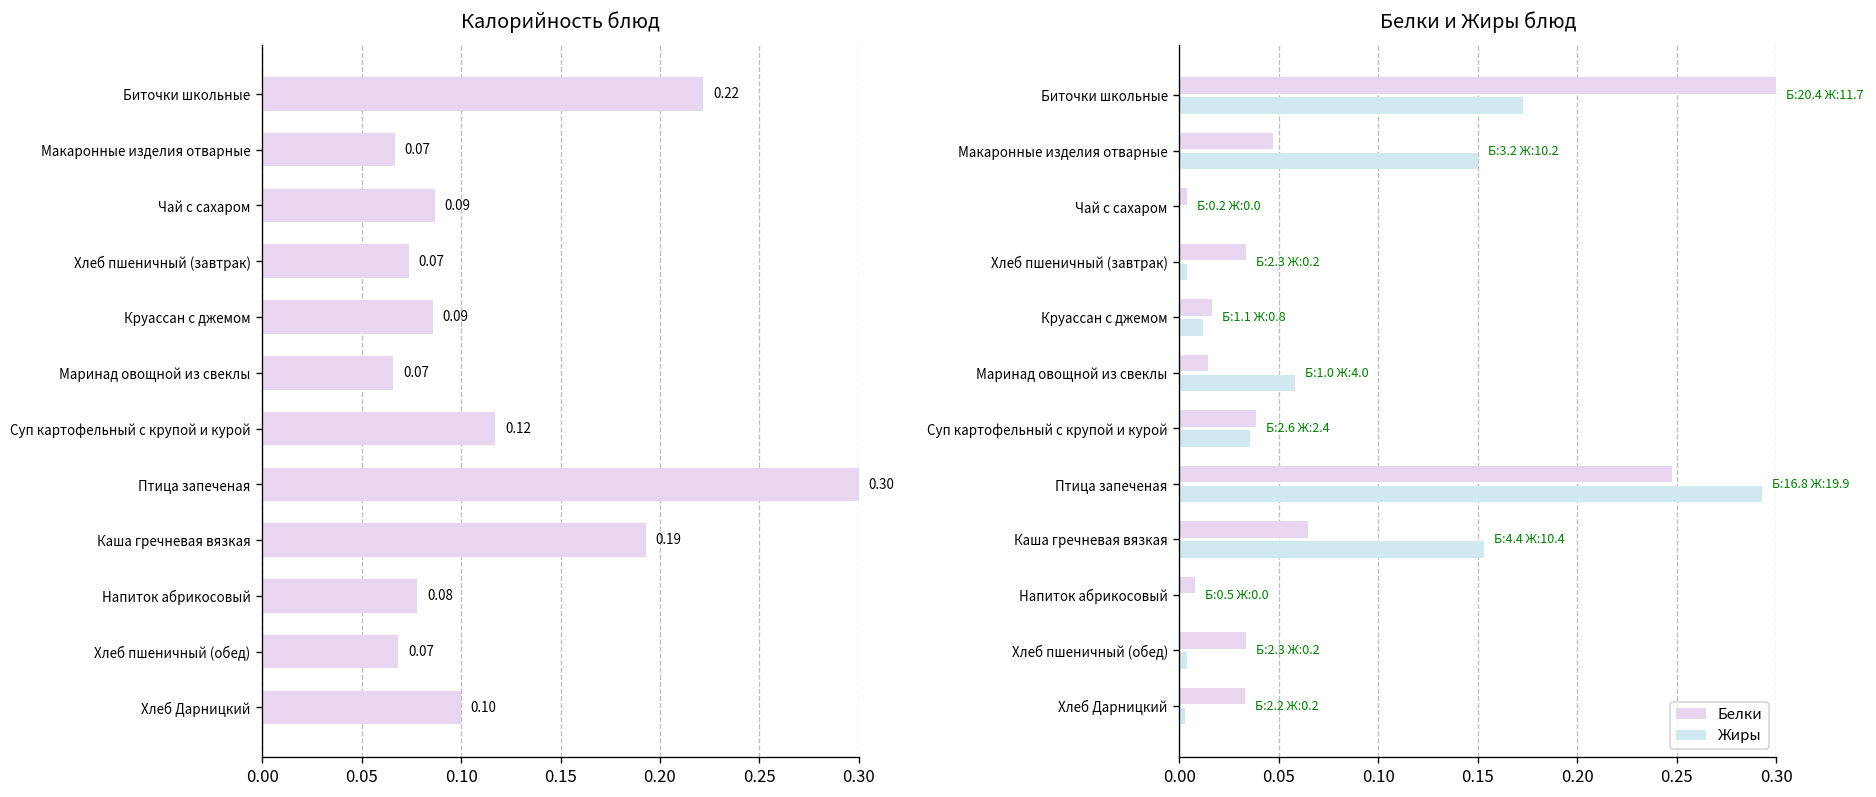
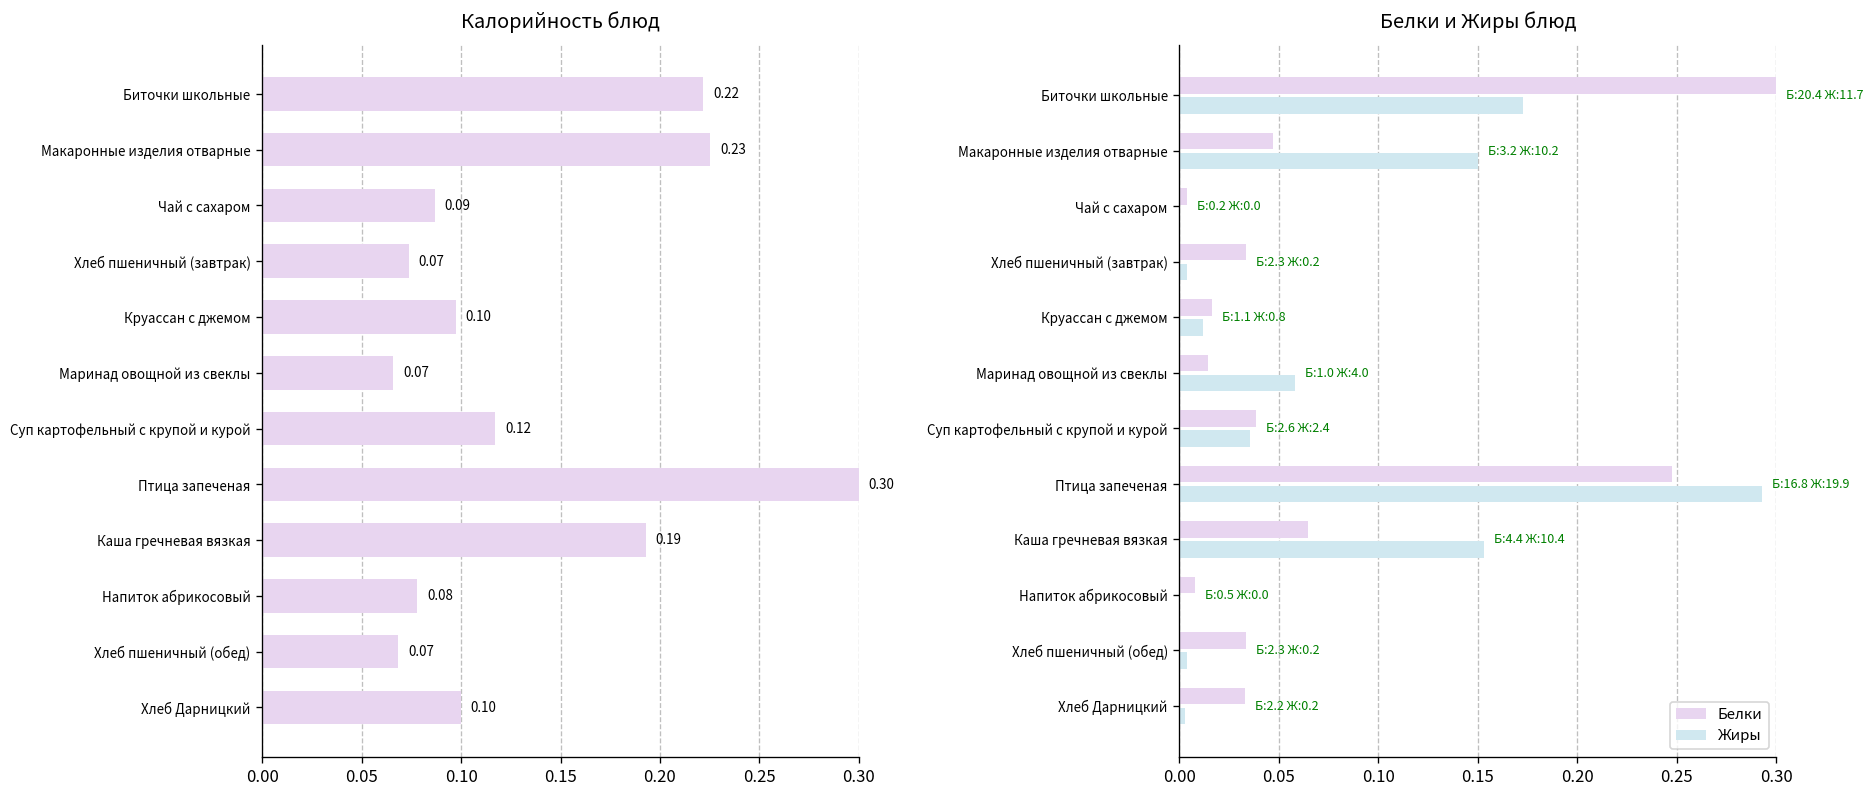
Калорийность блюд, Макаронные изделия отварные: 0.07 -> 0.23
Калорийность блюд, Круассан с джемом: 0.09 -> 0.10
